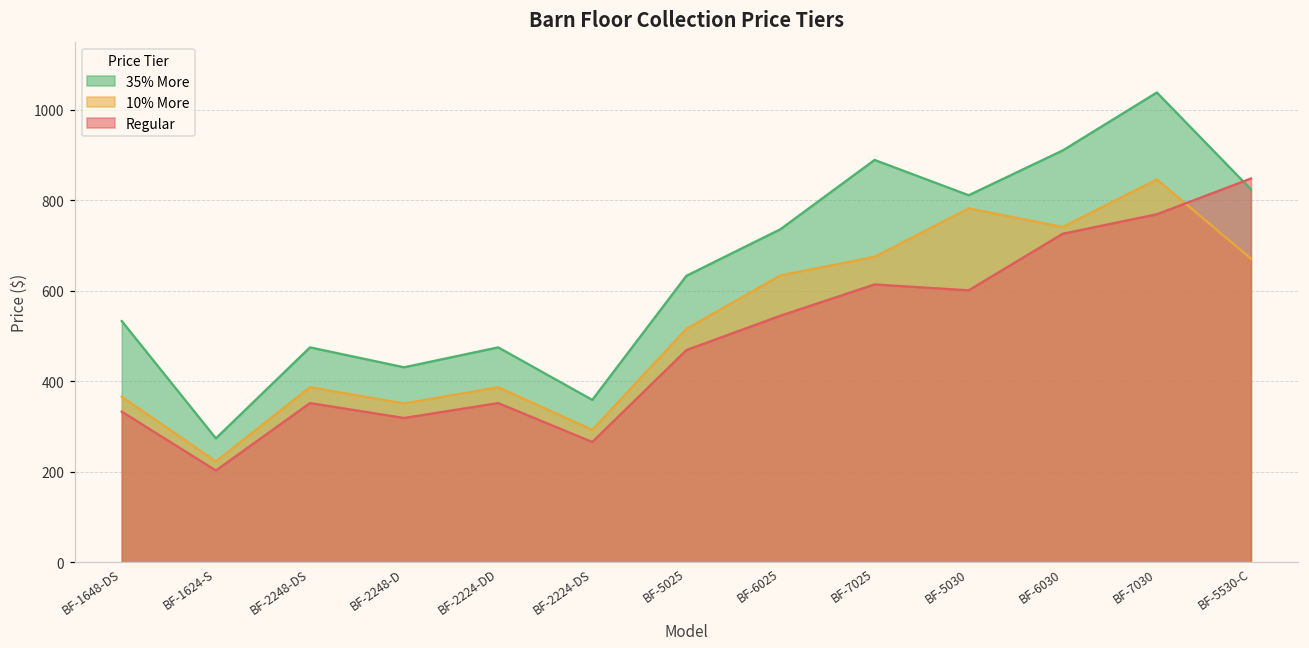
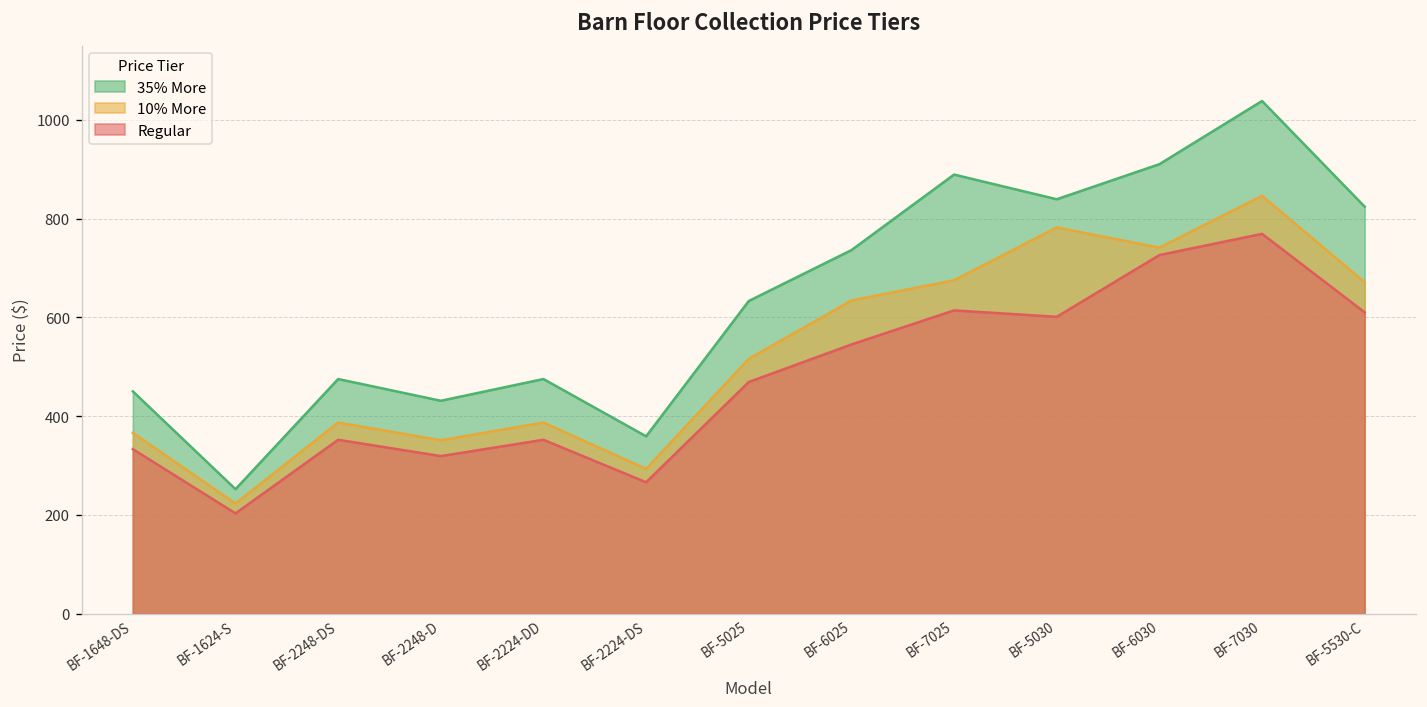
35% More, BF-1648-DS: 530 -> 450
35% More, BF-1624-S: 270 -> 250
35% More, BF-5030: 810 -> 840
Regular, BF-5530-C: 850 -> 610
